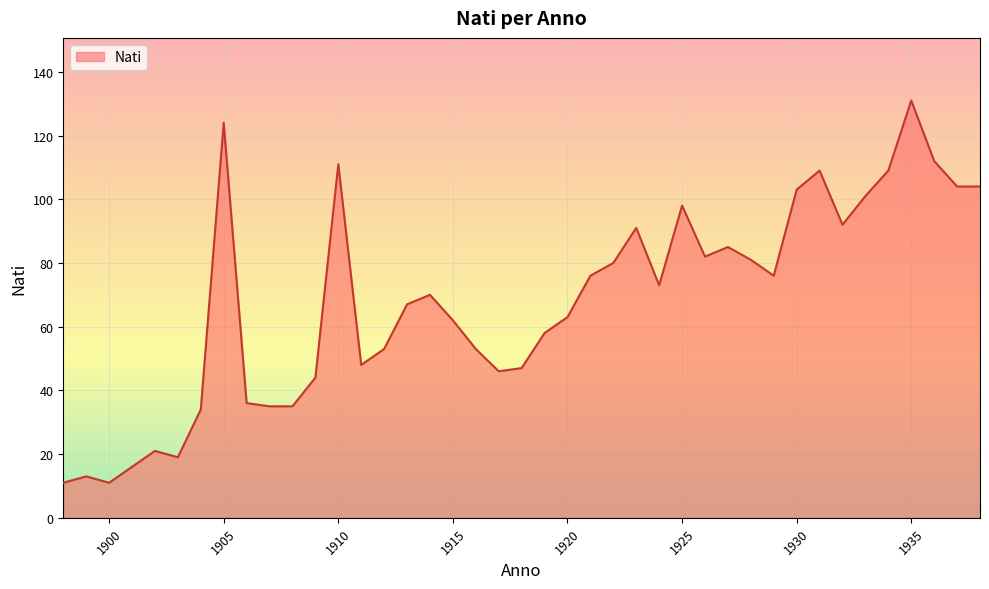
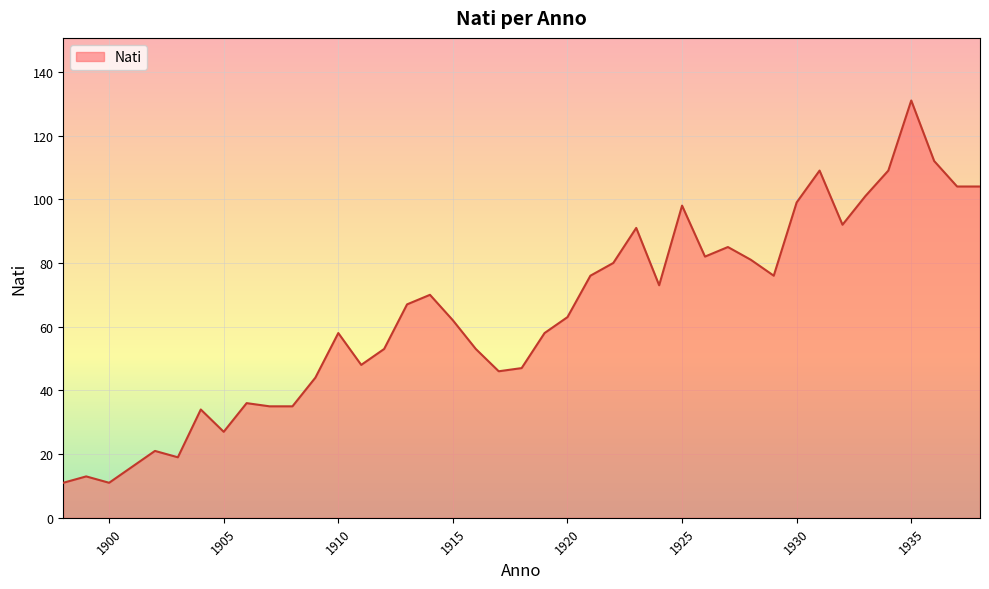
1905: 124 -> 27
1910: 111 -> 58
1930: 103 -> 99
